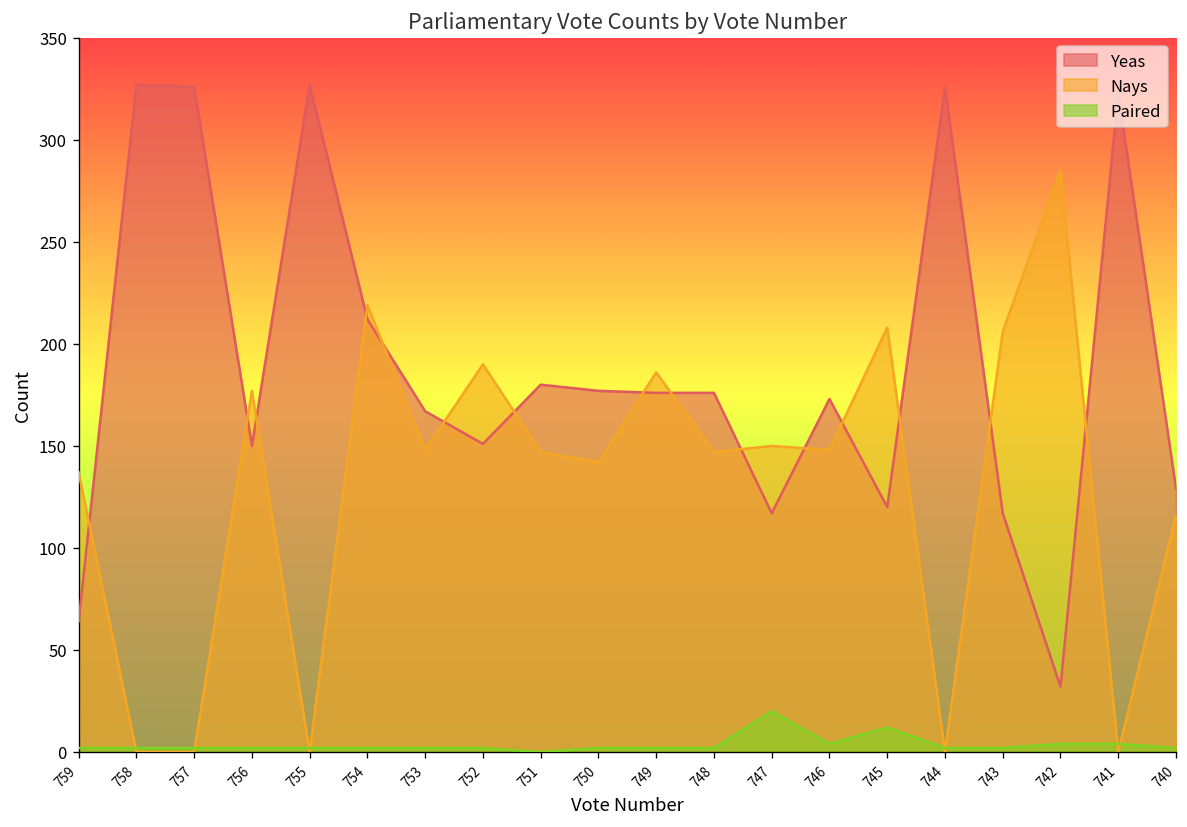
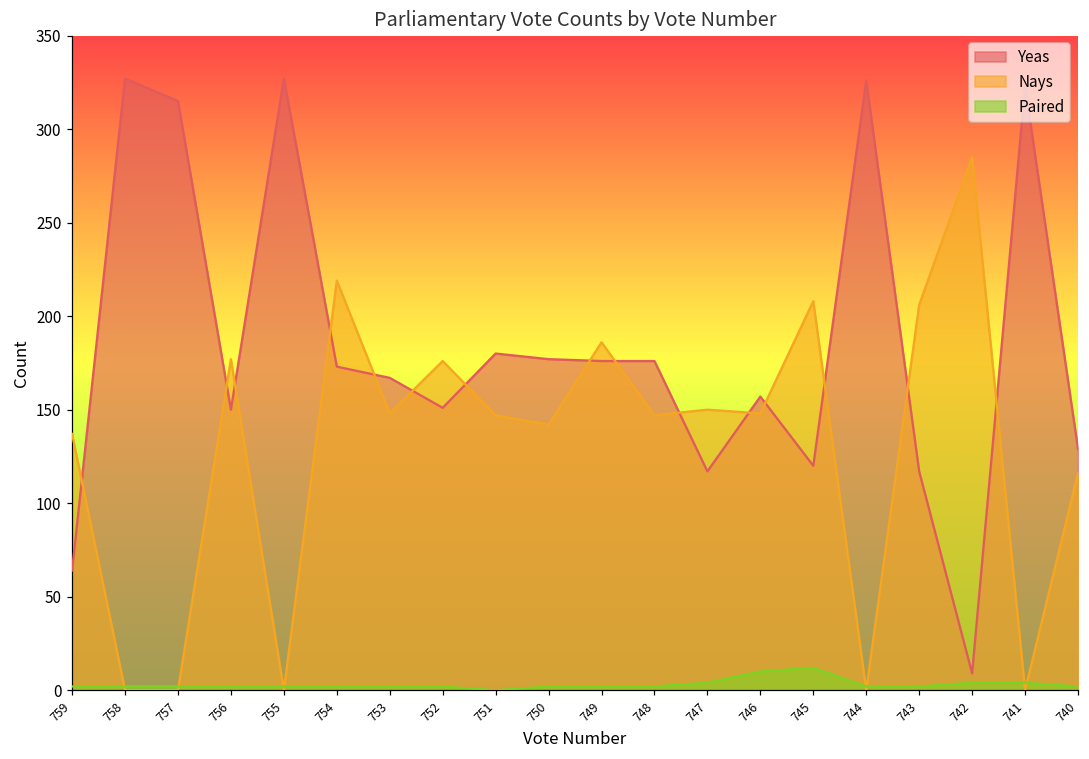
Yeas, 757: 326 -> 315
Yeas, 754: 212 -> 173
Nays, 752: 190 -> 176
Paired, 747: 20 -> 4
Yeas, 746: 173 -> 157
Paired, 746: 4 -> 10
Yeas, 742: 32 -> 9
